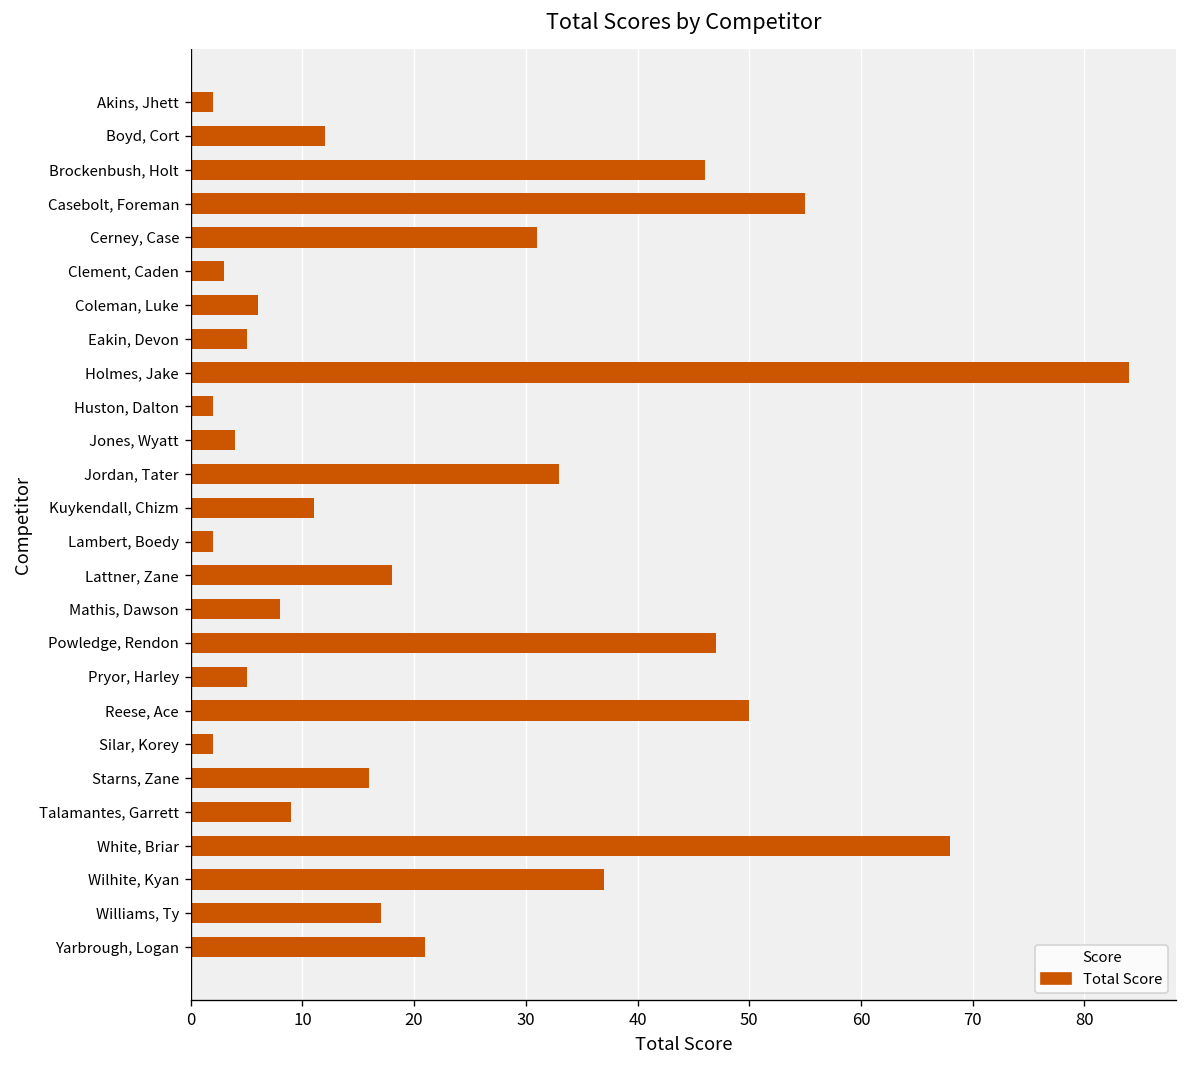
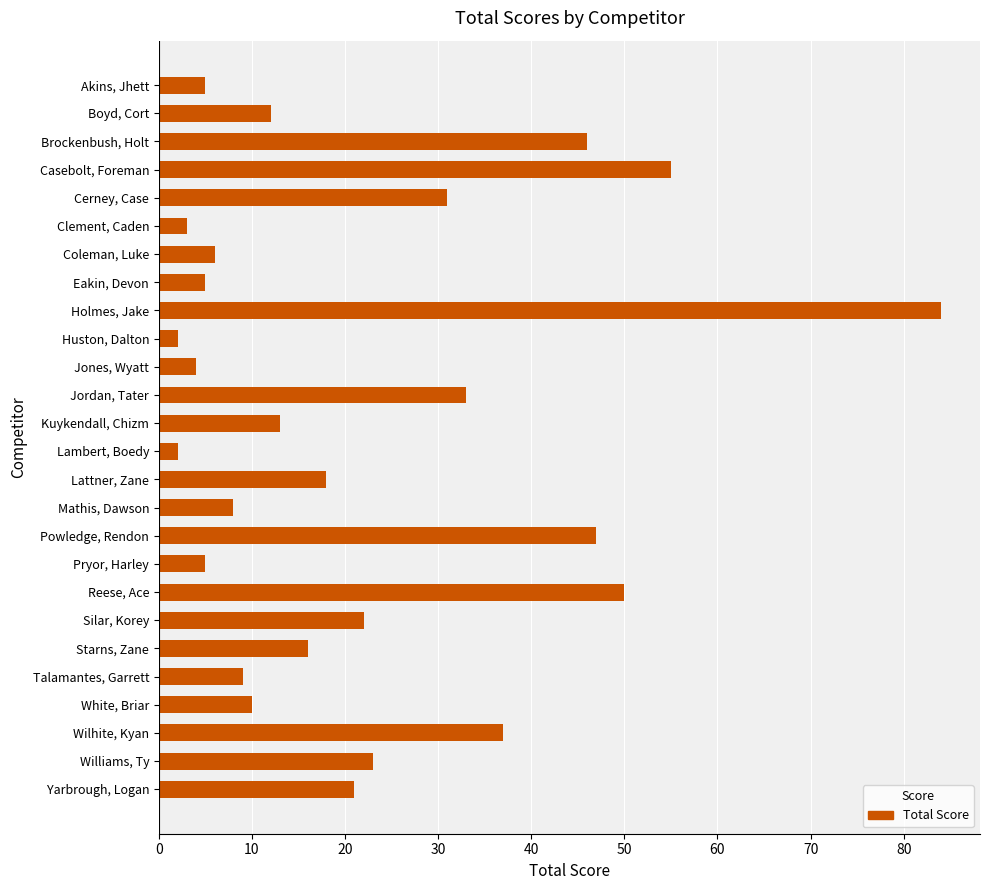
Akins, Jhett: 2 -> 5
Kuykendall, Chizm: 11 -> 13
Silar, Korey: 2 -> 22
White, Briar: 68 -> 10
Williams, Ty: 17 -> 23
